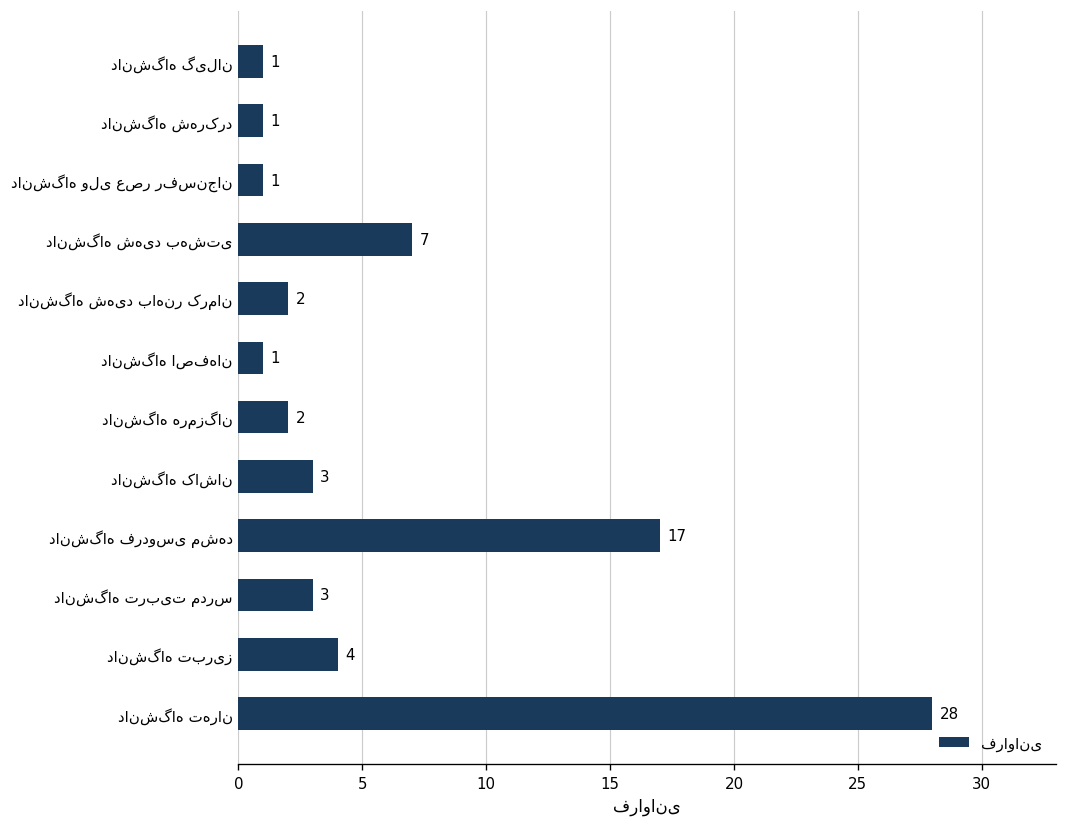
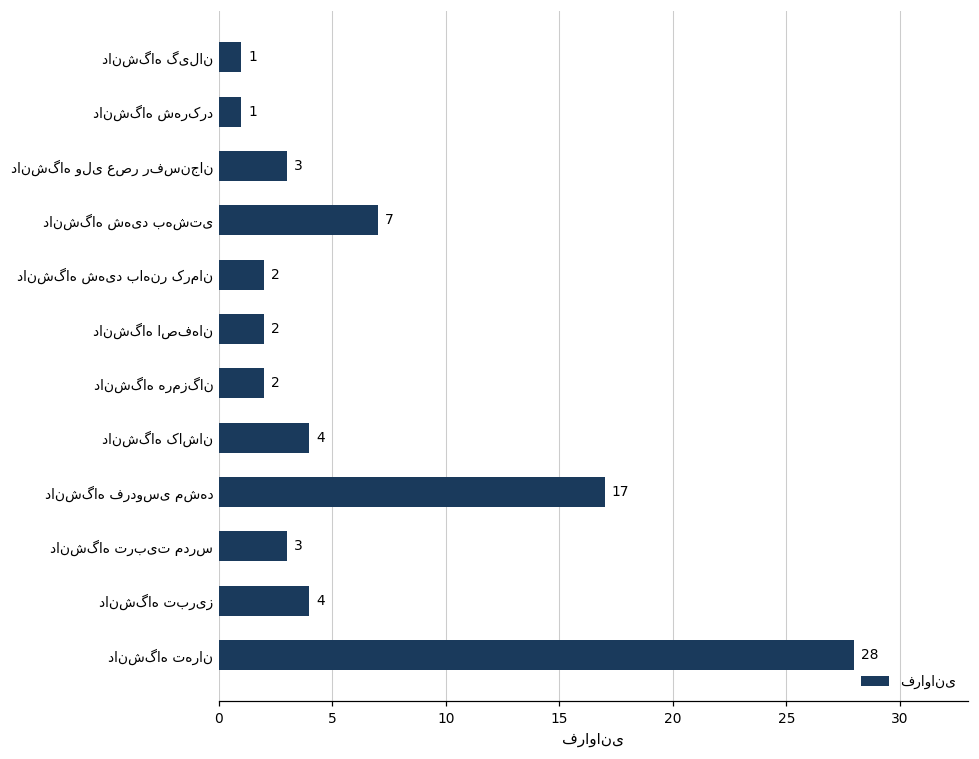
دانشگاه ولی عصر رفسنجان: 1 -> 3
دانشگاه اصفهان: 1 -> 2
دانشگاه کاشان: 3 -> 4
